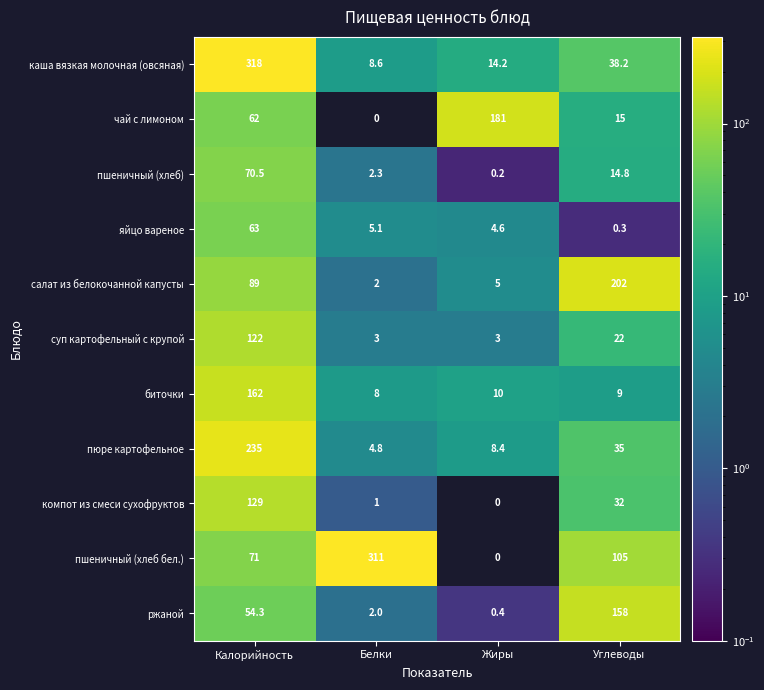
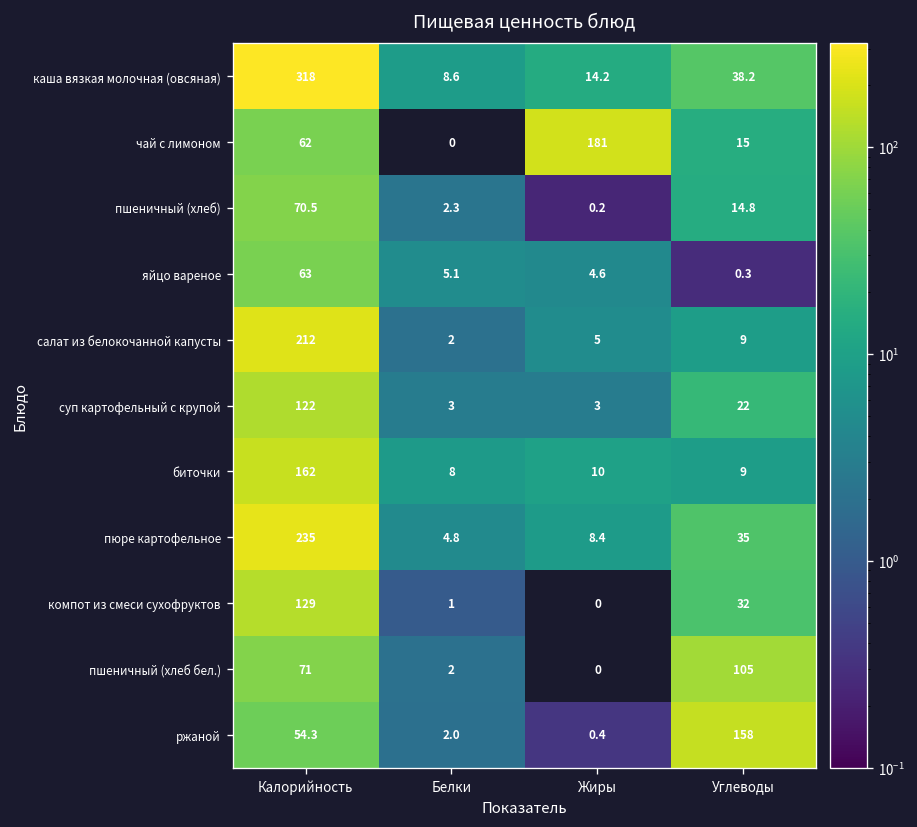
салат из белокочанной капусты, Калорийность: 89 -> 212
салат из белокочанной капусты, Углеводы: 202 -> 9
пшеничный (хлеб бел.), Белки: 311 -> 2
